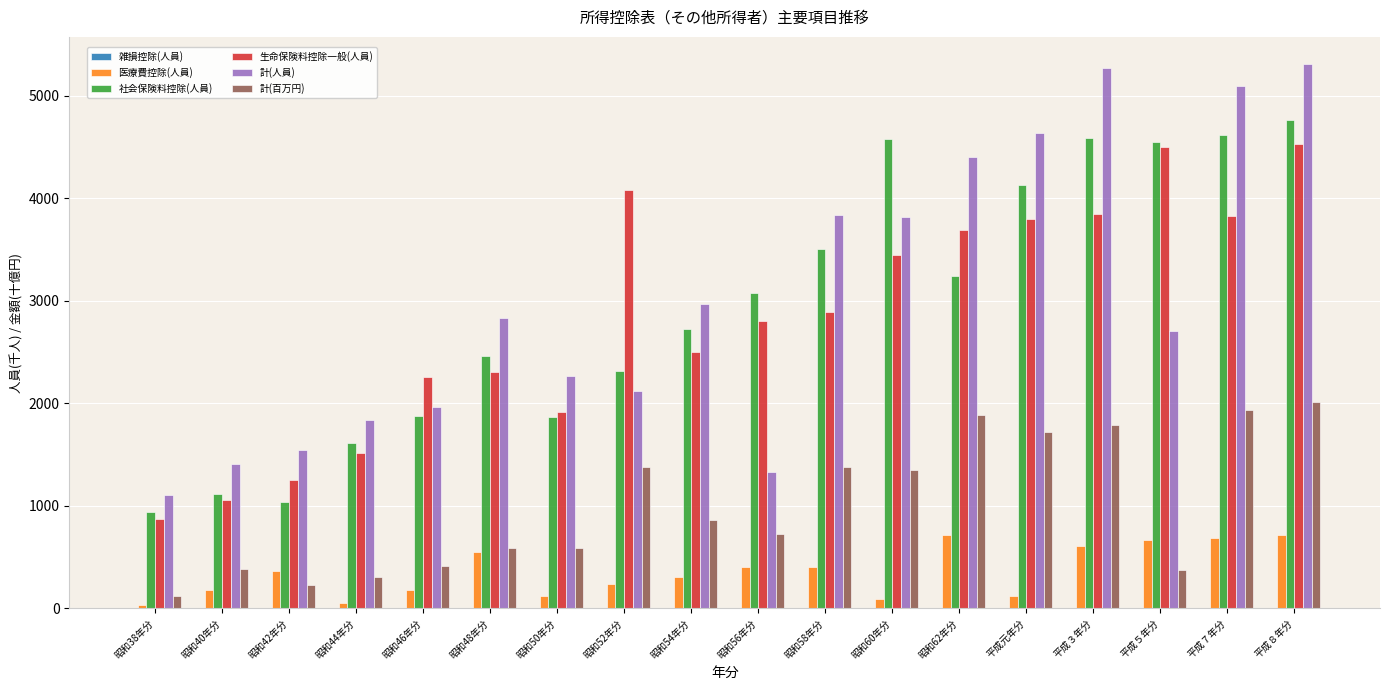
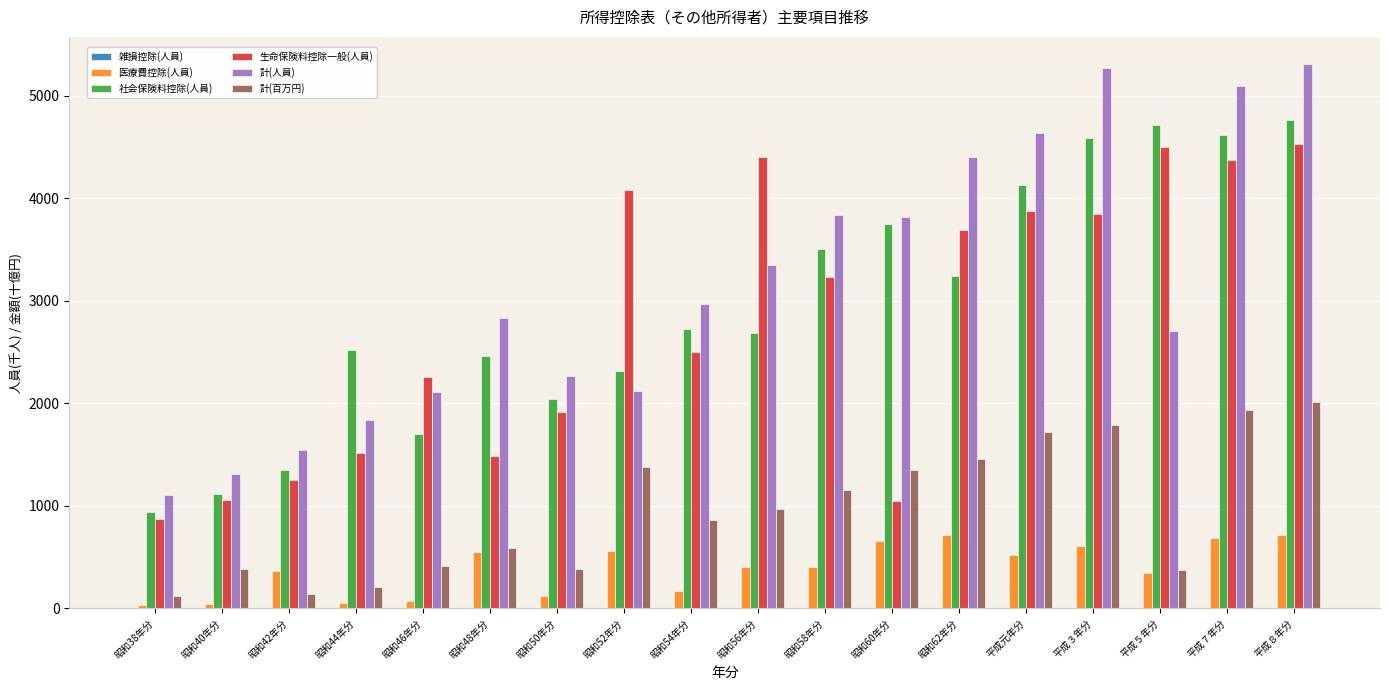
医療費控除(人員), 昭和40年分: 180 -> 40
計(人員), 昭和40年分: 1410 -> 1310
社会保険料控除(人員), 昭和42年分: 1040 -> 1350
計(百万円), 昭和42年分: 230 -> 140
社会保険料控除(人員), 昭和44年分: 1620 -> 2520
計(百万円), 昭和44年分: 310 -> 200
医療費控除(人員), 昭和46年分: 180 -> 70
社会保険料控除(人員), 昭和46年分: 1880 -> 1700
計(人員), 昭和46年分: 1970 -> 2110
生命保険料控除一般(人員), 昭和48年分: 2300 -> 1480
社会保険料控除(人員), 昭和50年分: 1870 -> 2040
計(百万円), 昭和50年分: 590 -> 380
医療費控除(人員), 昭和52年分: 240 -> 560
医療費控除(人員), 昭和54年分: 310 -> 170
社会保険料控除(人員), 昭和56年分: 3070 -> 2690
生命保険料控除一般(人員), 昭和56年分: 2800 -> 4410
計(人員), 昭和56年分: 1330 -> 3350
計(百万円), 昭和56年分: 730 -> 970
生命保険料控除一般(人員), 昭和58年分: 2890 -> 3230
計(百万円), 昭和58年分: 1380 -> 1150
医療費控除(人員), 昭和60年分: 90 -> 650
社会保険料控除(人員), 昭和60年分: 4580 -> 3750
生命保険料控除一般(人員), 昭和60年分: 3450 -> 1040
計(百万円), 昭和62年分: 1880 -> 1450
医療費控除(人員), 平成元年分: 120 -> 520
生命保険料控除一般(人員), 平成元年分: 3800 -> 3880
医療費控除(人員), 平成５年分: 660 -> 350
社会保険料控除(人員), 平成５年分: 4550 -> 4710
生命保険料控除一般(人員), 平成７年分: 3830 -> 4370
